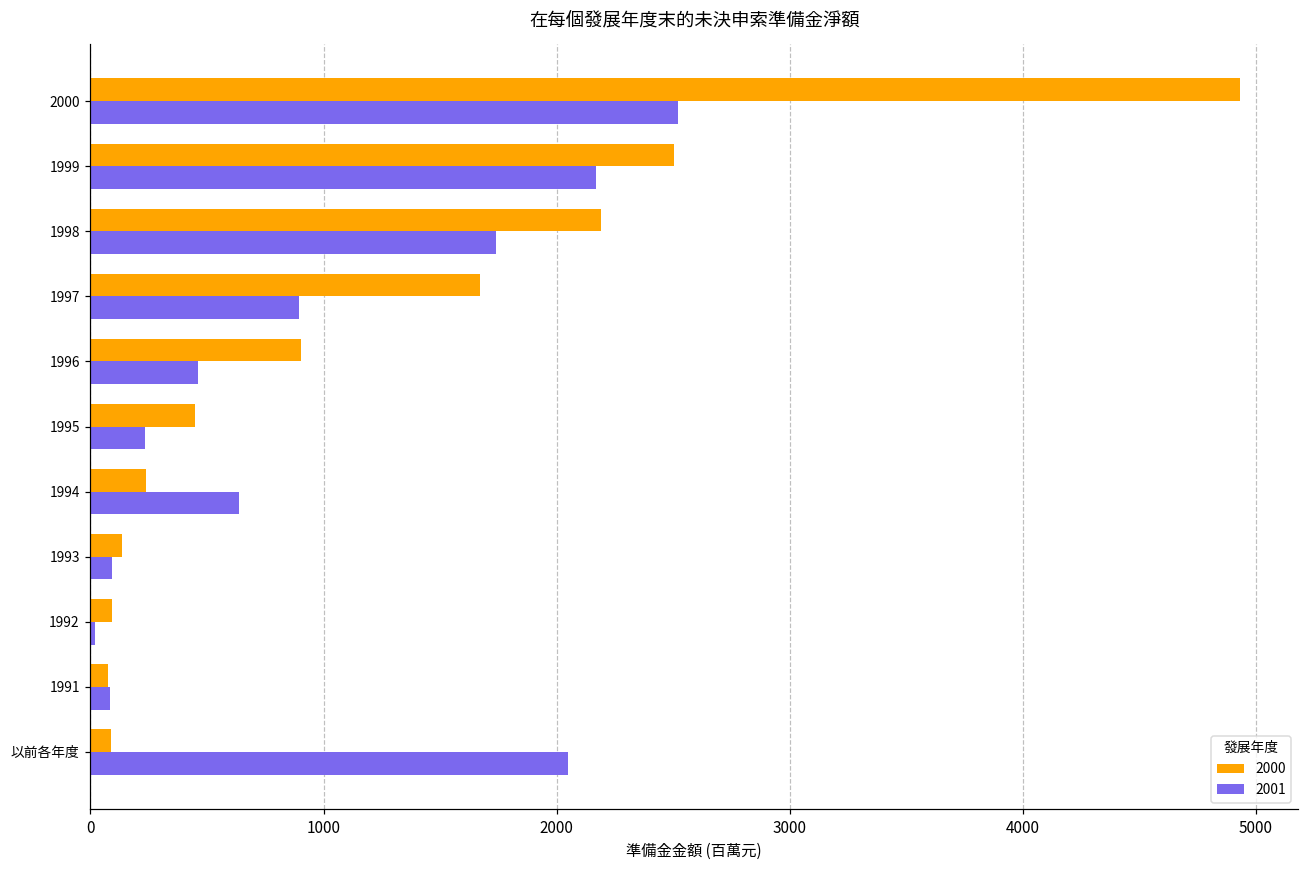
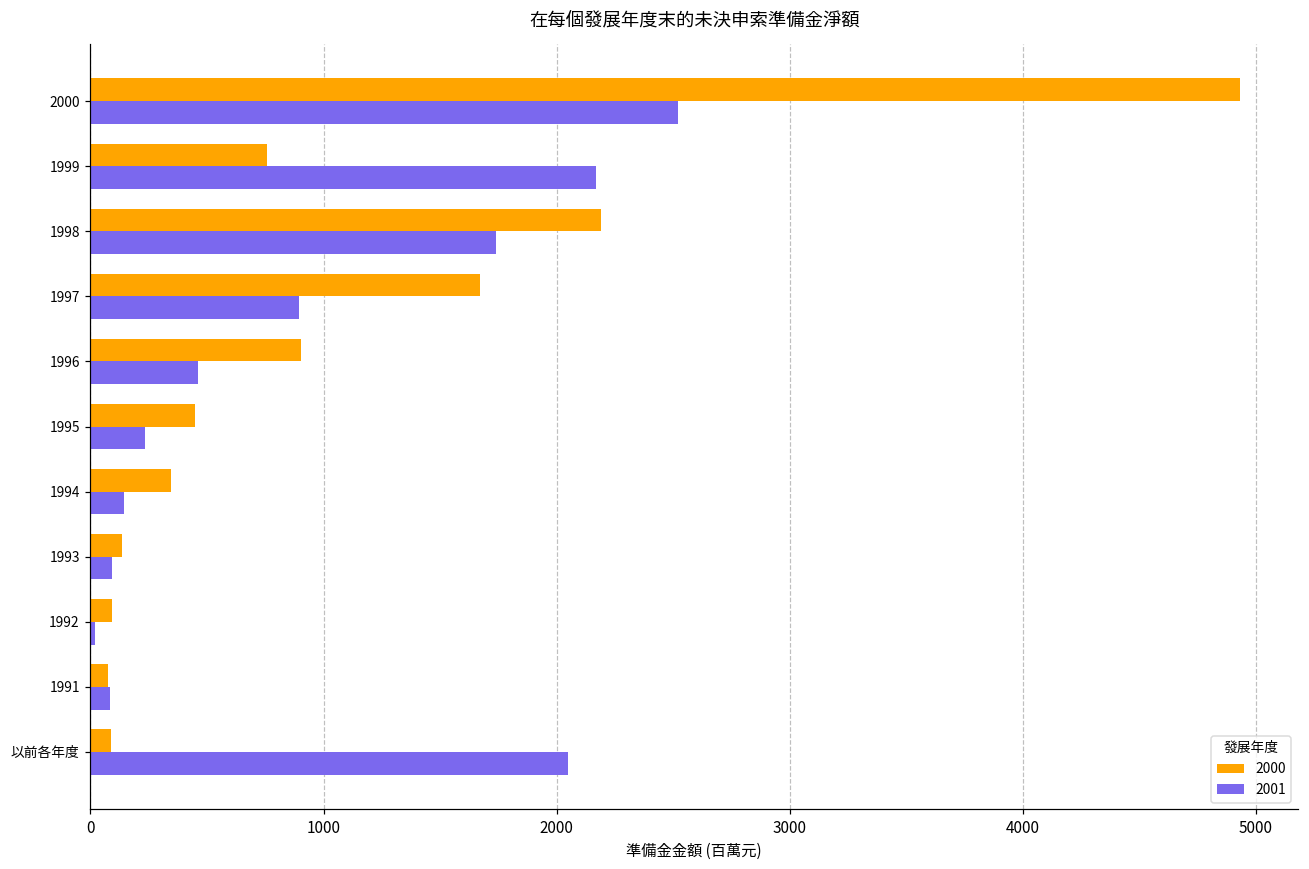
2000, 1999: 2500 -> 760
2000, 1994: 240 -> 340
2001, 1994: 640 -> 140
